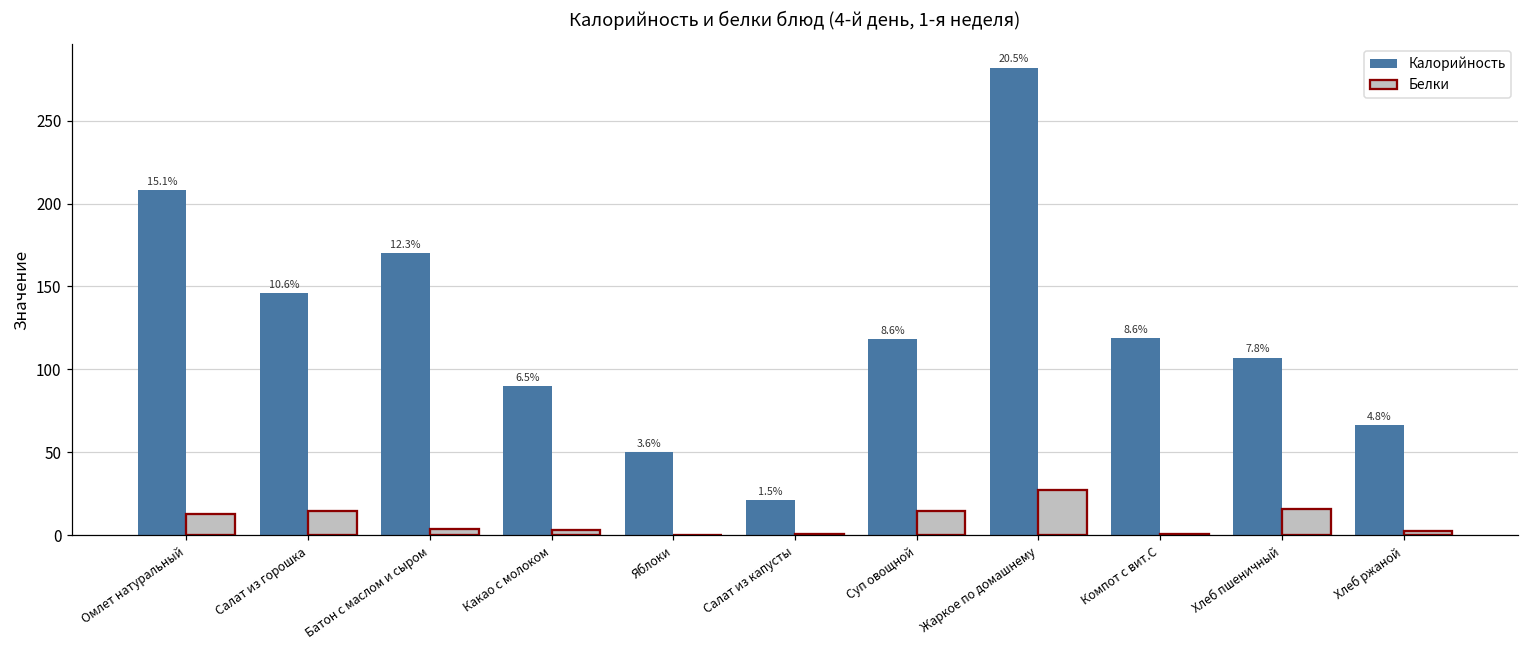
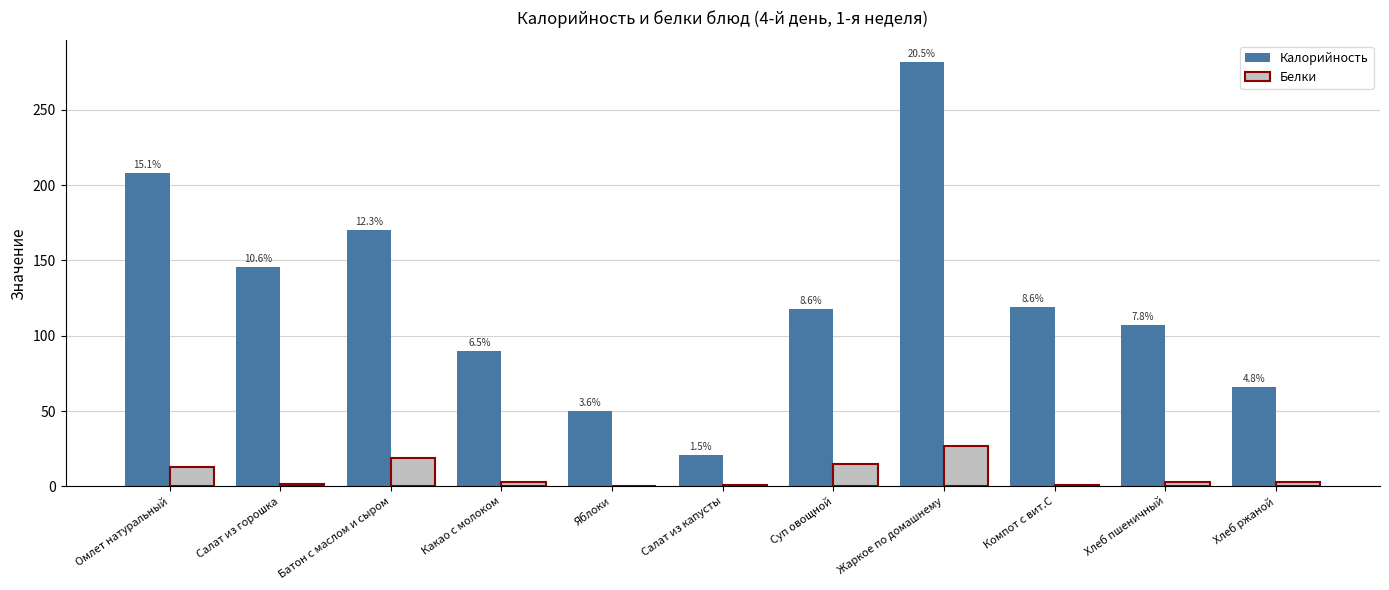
Белки, Салат из горошка: 15 -> 2
Белки, Батон с маслом и сыром: 3 -> 19
Белки, Хлеб пшеничный: 16 -> 3
